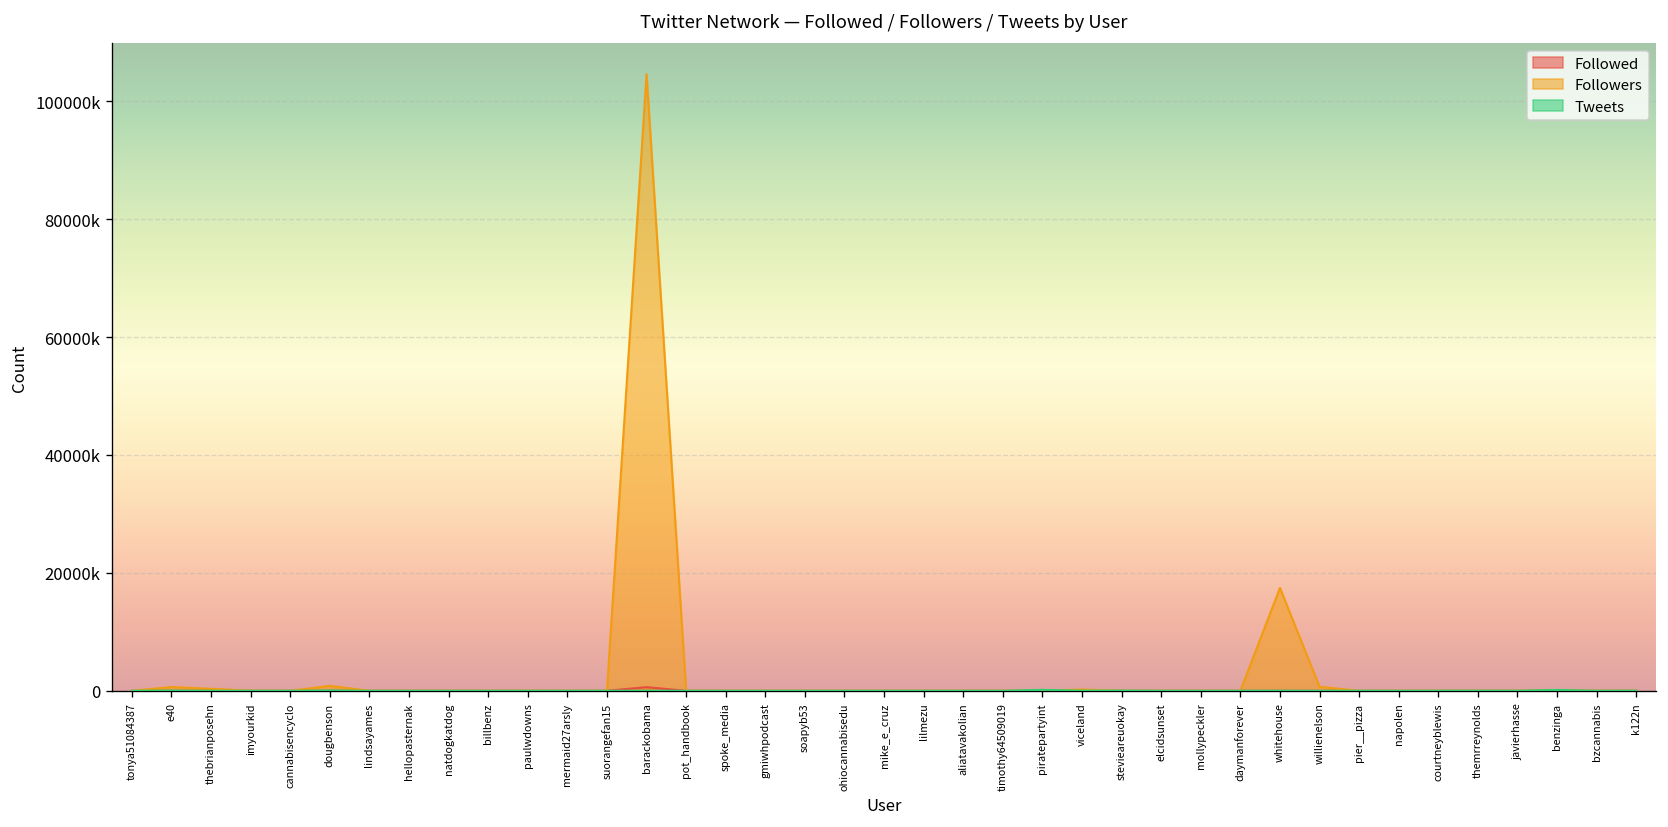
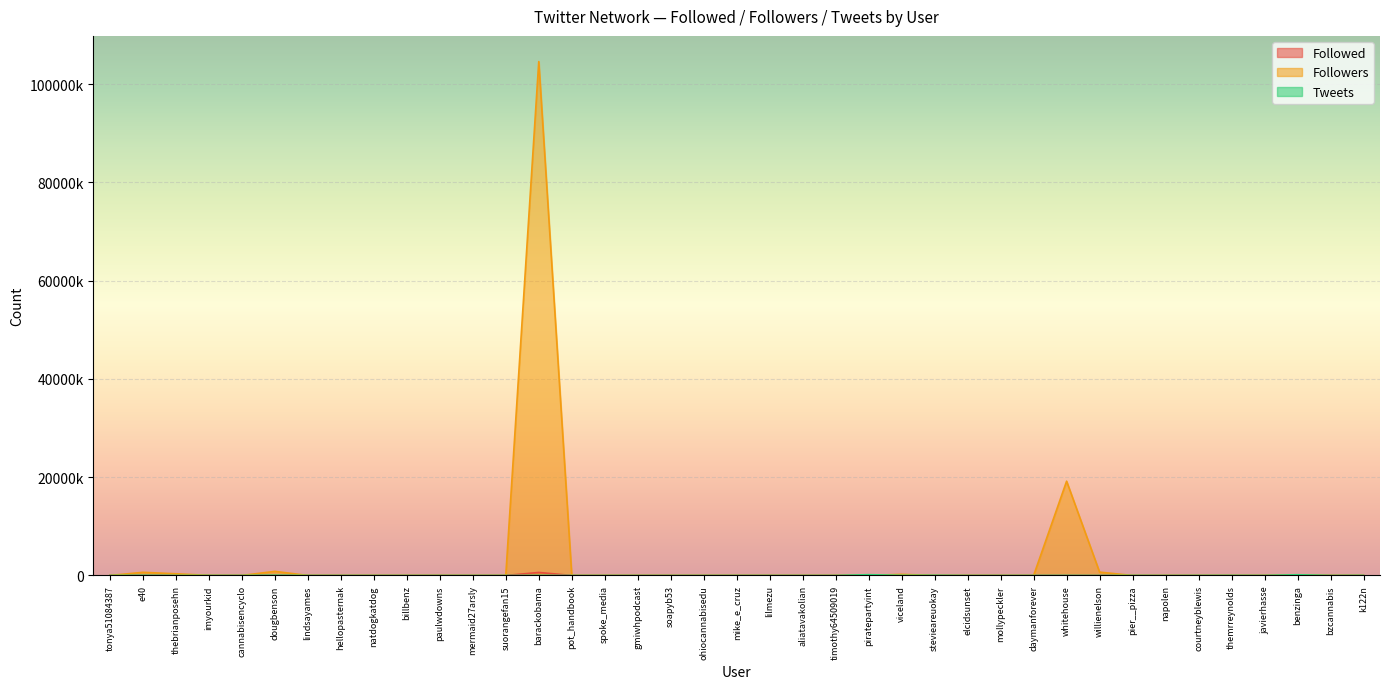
Followers, whitehouse: 17000000 -> 19000000
